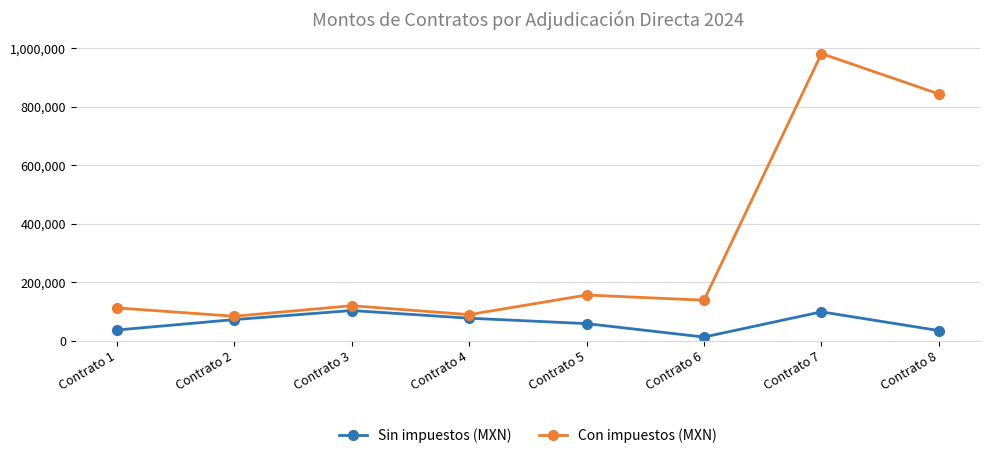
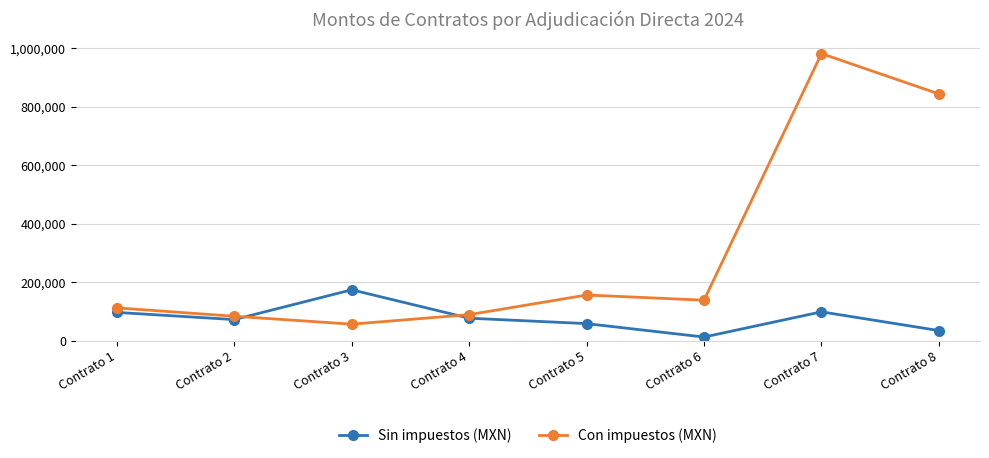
Sin impuestos (MXN), Contrato 1: 40,000 -> 100,000
Sin impuestos (MXN), Contrato 3: 100,000 -> 170,000
Con impuestos (MXN), Contrato 3: 120,000 -> 60,000
